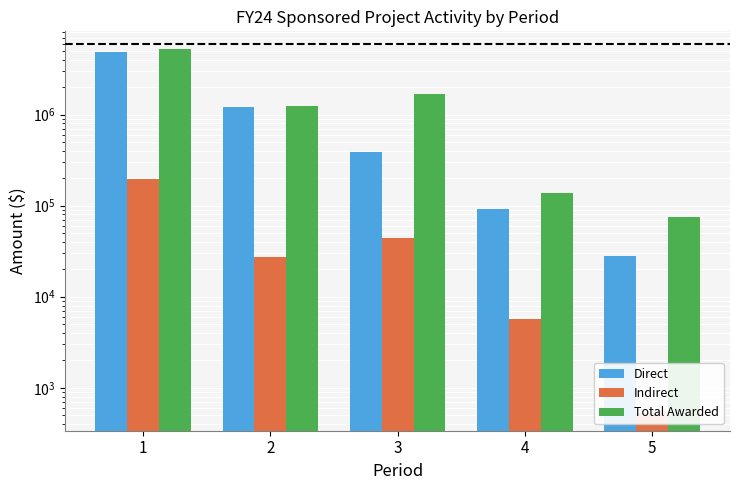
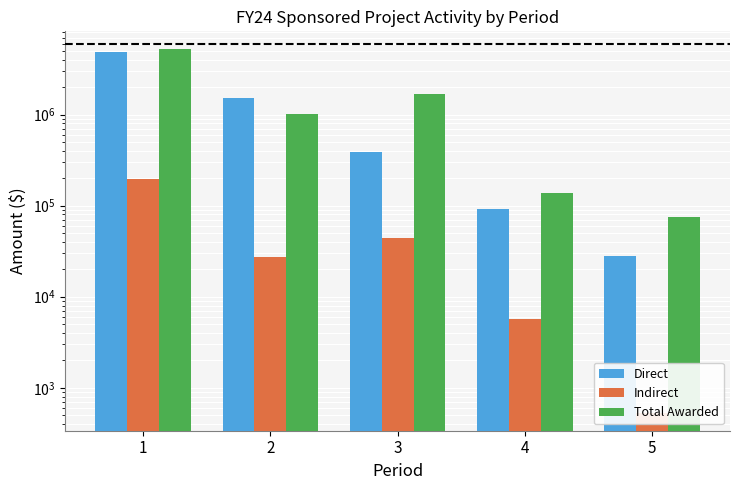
Direct, 2: 1200000 -> 1500000
Total Awarded, 2: 1200000 -> 1000000
